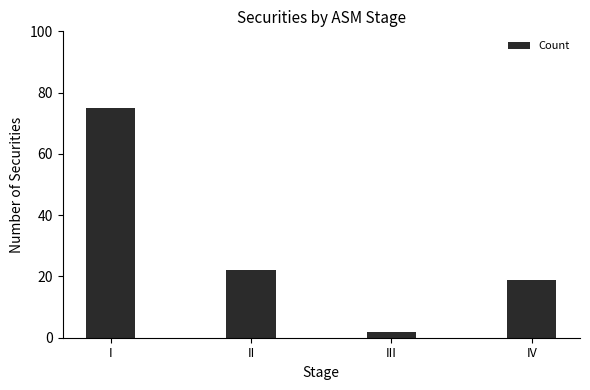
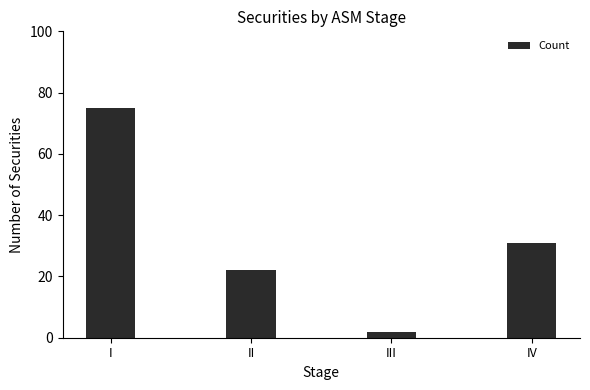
IV: 19 -> 31
